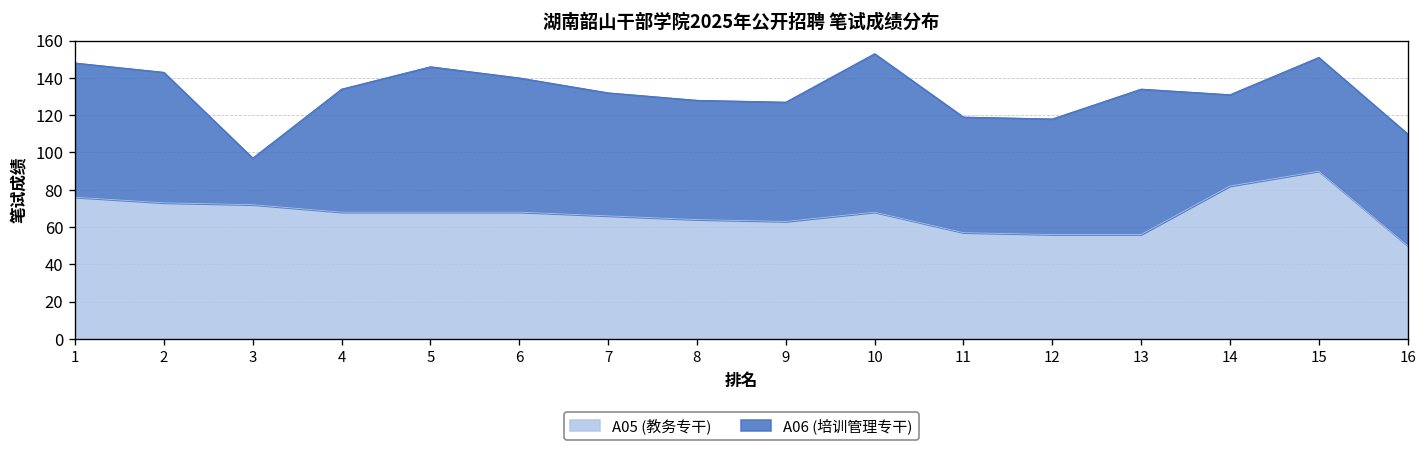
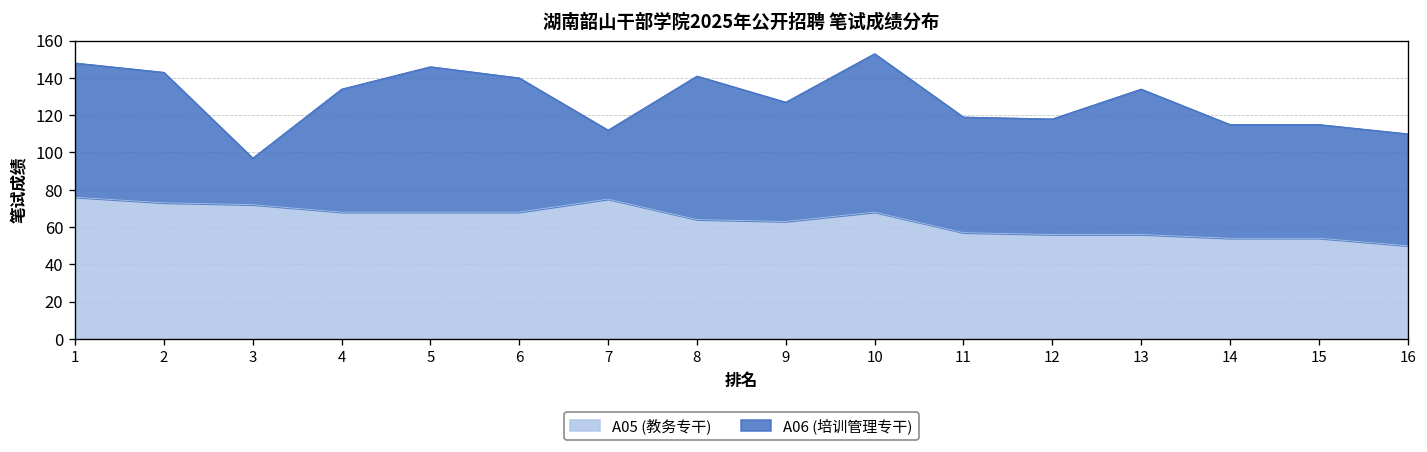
A05 (教务专干), 7: 66 -> 75
A06 (培训管理专干), 7: 66 -> 37
A06 (培训管理专干), 8: 64 -> 77
A05 (教务专干), 14: 82 -> 54
A06 (培训管理专干), 14: 49 -> 61
A05 (教务专干), 15: 90 -> 54
